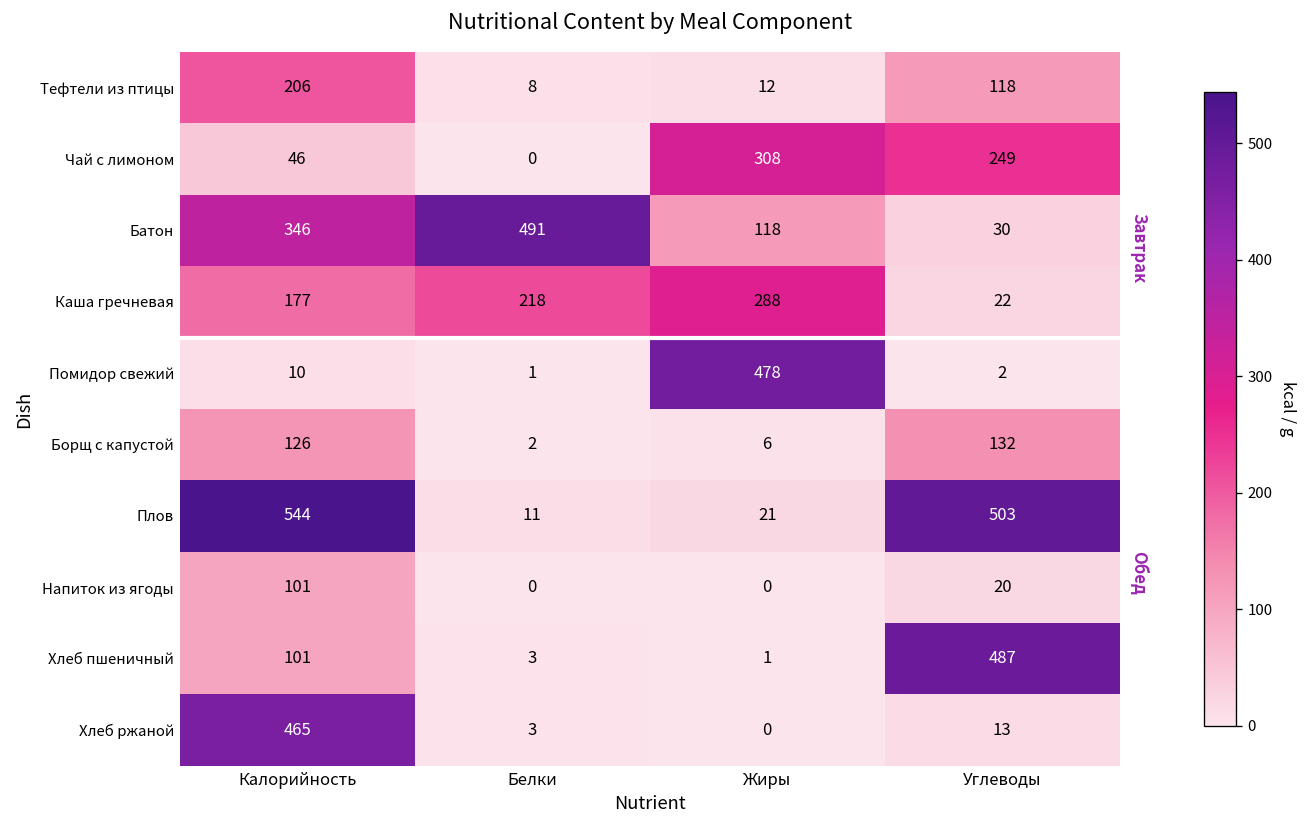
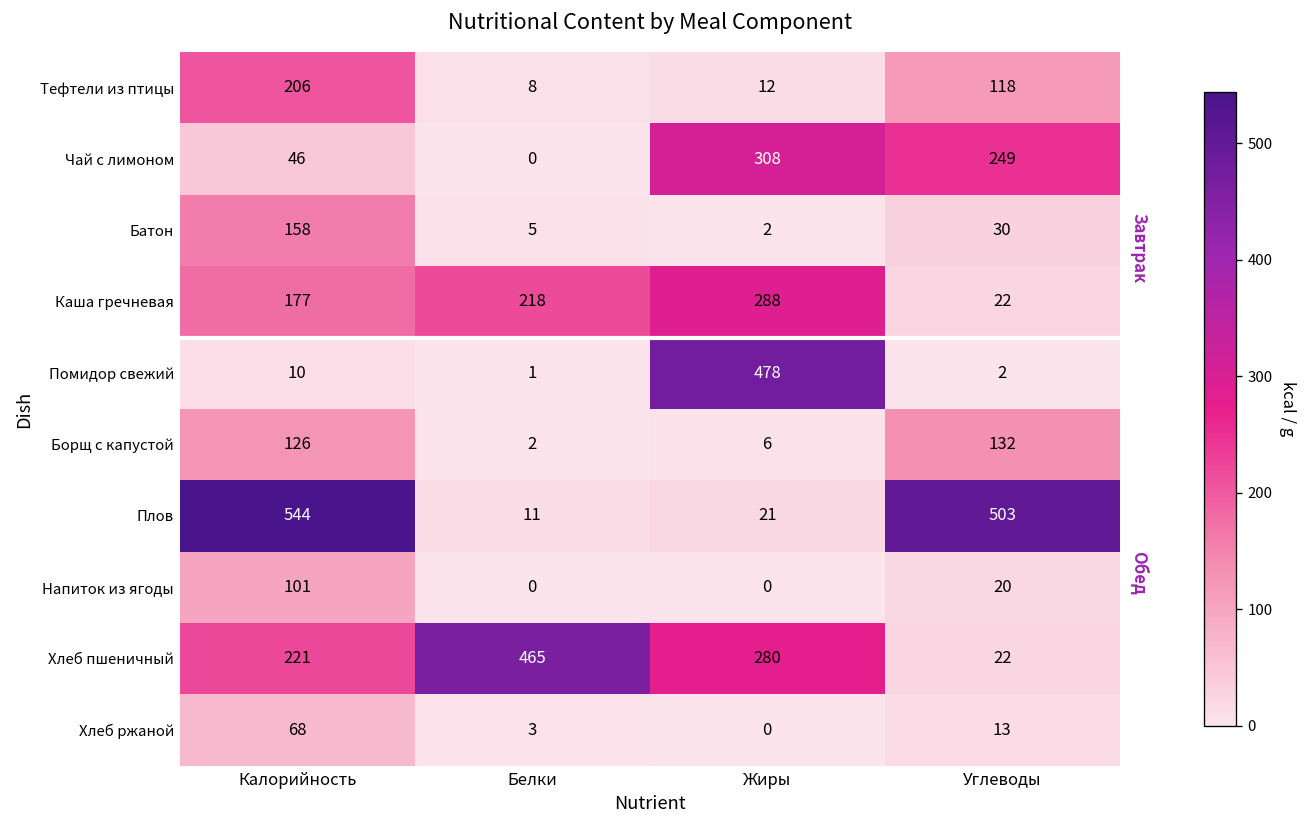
Батон, Калорийность: 346 -> 158
Батон, Белки: 491 -> 5
Батон, Жиры: 118 -> 2
Хлеб пшеничный, Калорийность: 101 -> 221
Хлеб пшеничный, Белки: 3 -> 465
Хлеб пшеничный, Жиры: 1 -> 280
Хлеб пшеничный, Углеводы: 487 -> 22
Хлеб ржаной, Калорийность: 465 -> 68
